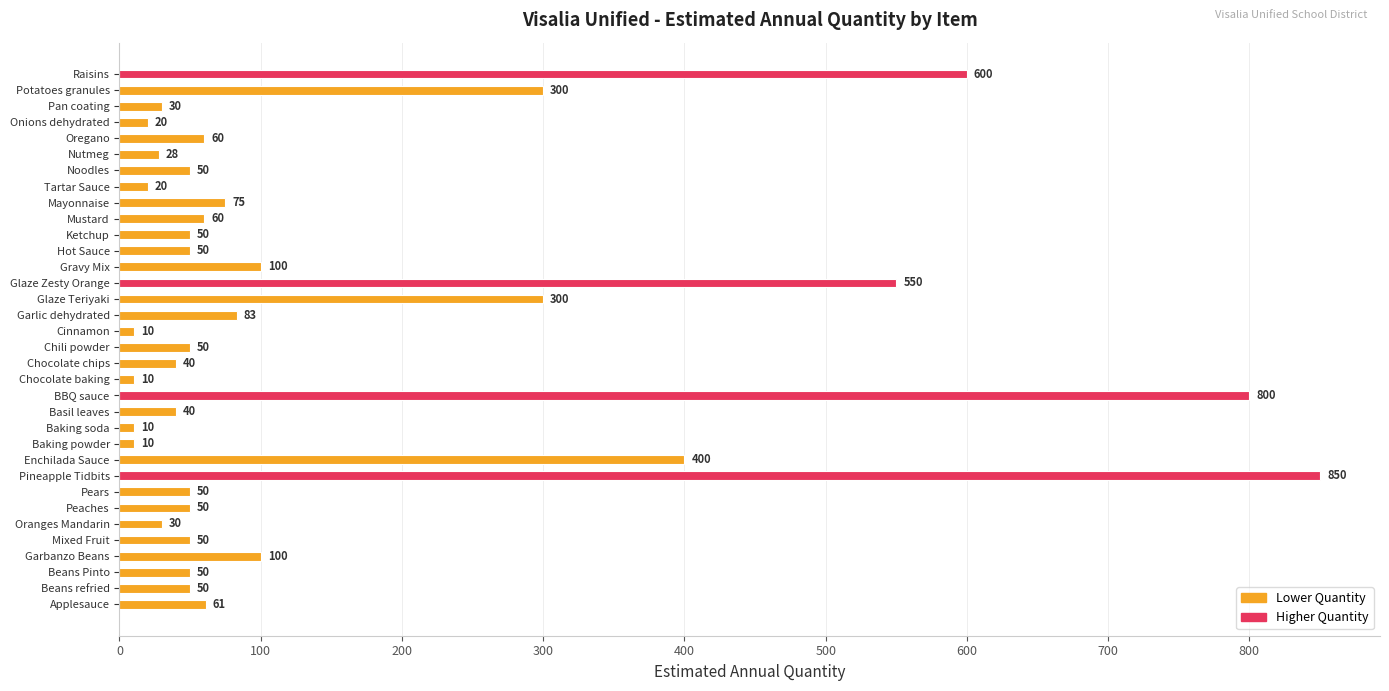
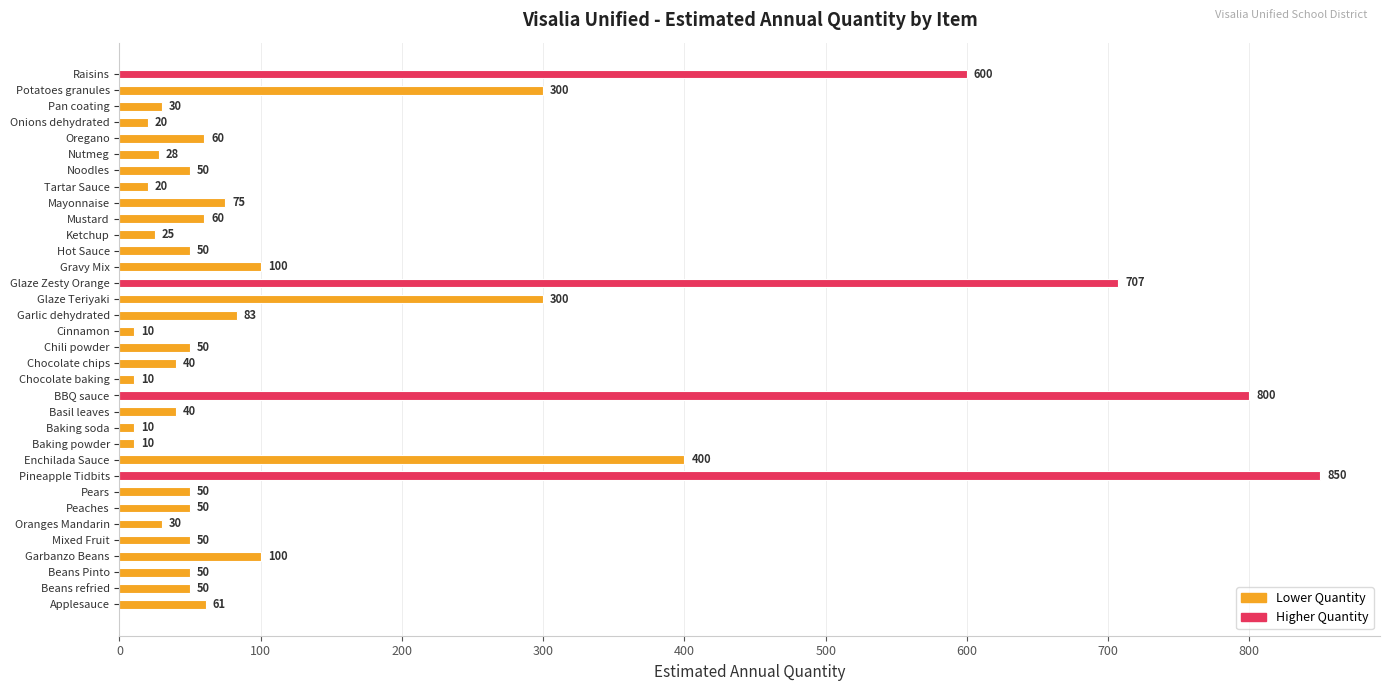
Ketchup: 50 -> 25
Glaze Zesty Orange: 550 -> 707
